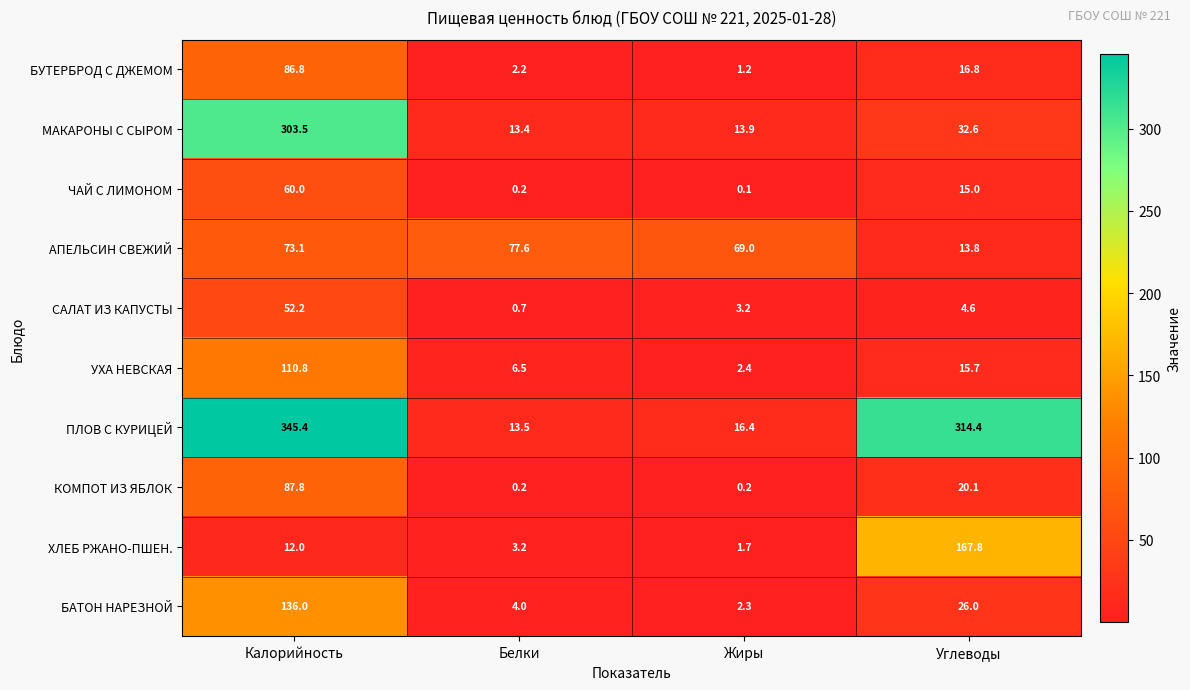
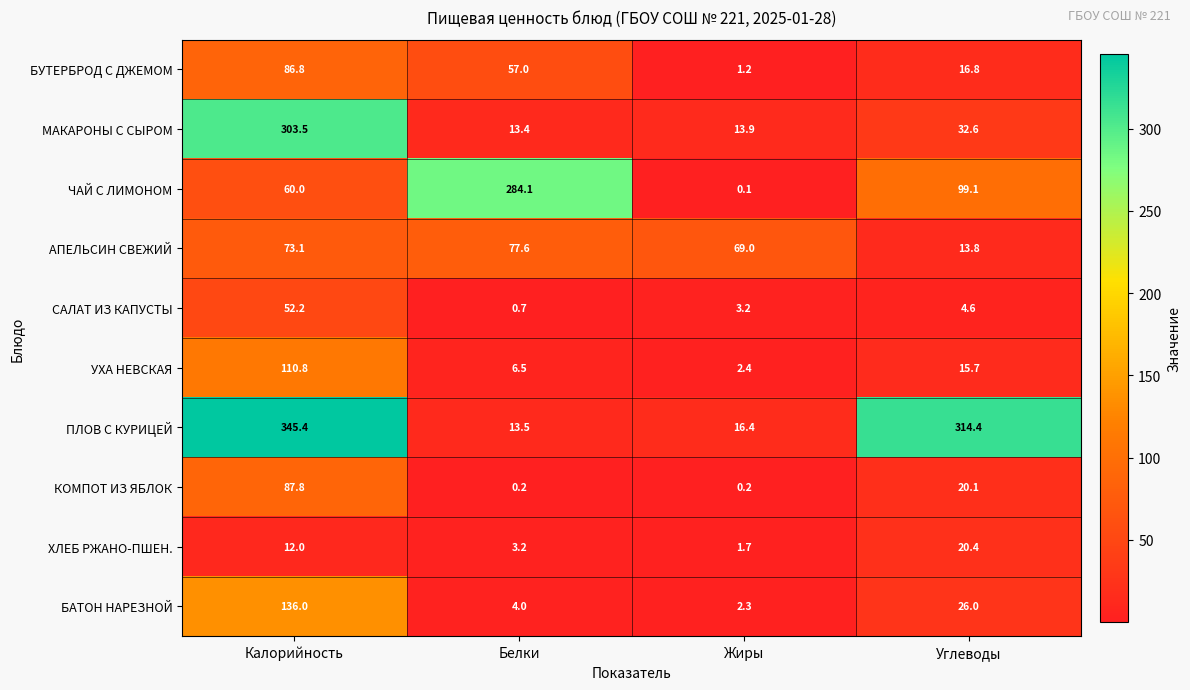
БУТЕРБРОД С ДЖЕМОМ, Белки: 2.2 -> 57.0
ЧАЙ С ЛИМОНОМ, Белки: 0.2 -> 284.1
ЧАЙ С ЛИМОНОМ, Углеводы: 15.0 -> 99.1
ХЛЕБ РЖАНО-ПШЕН., Углеводы: 167.8 -> 20.4
